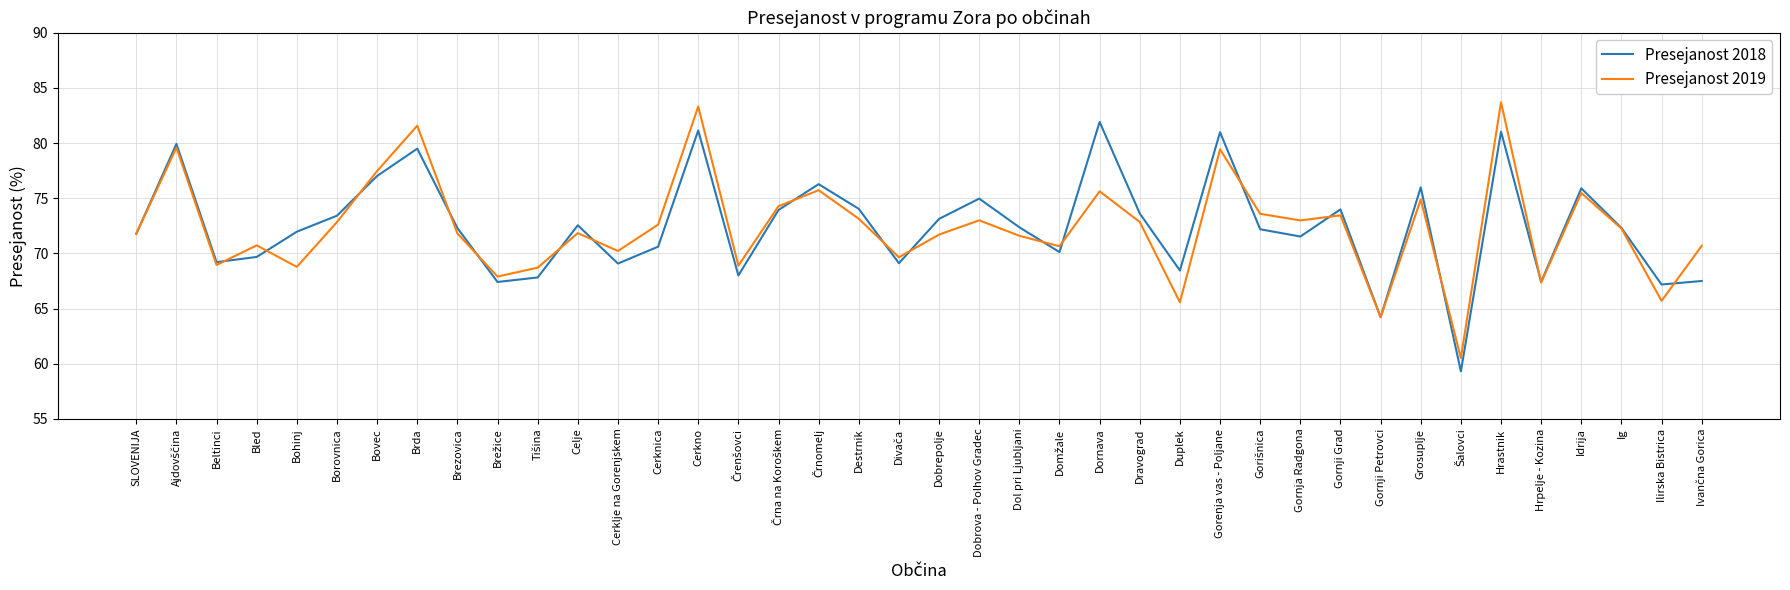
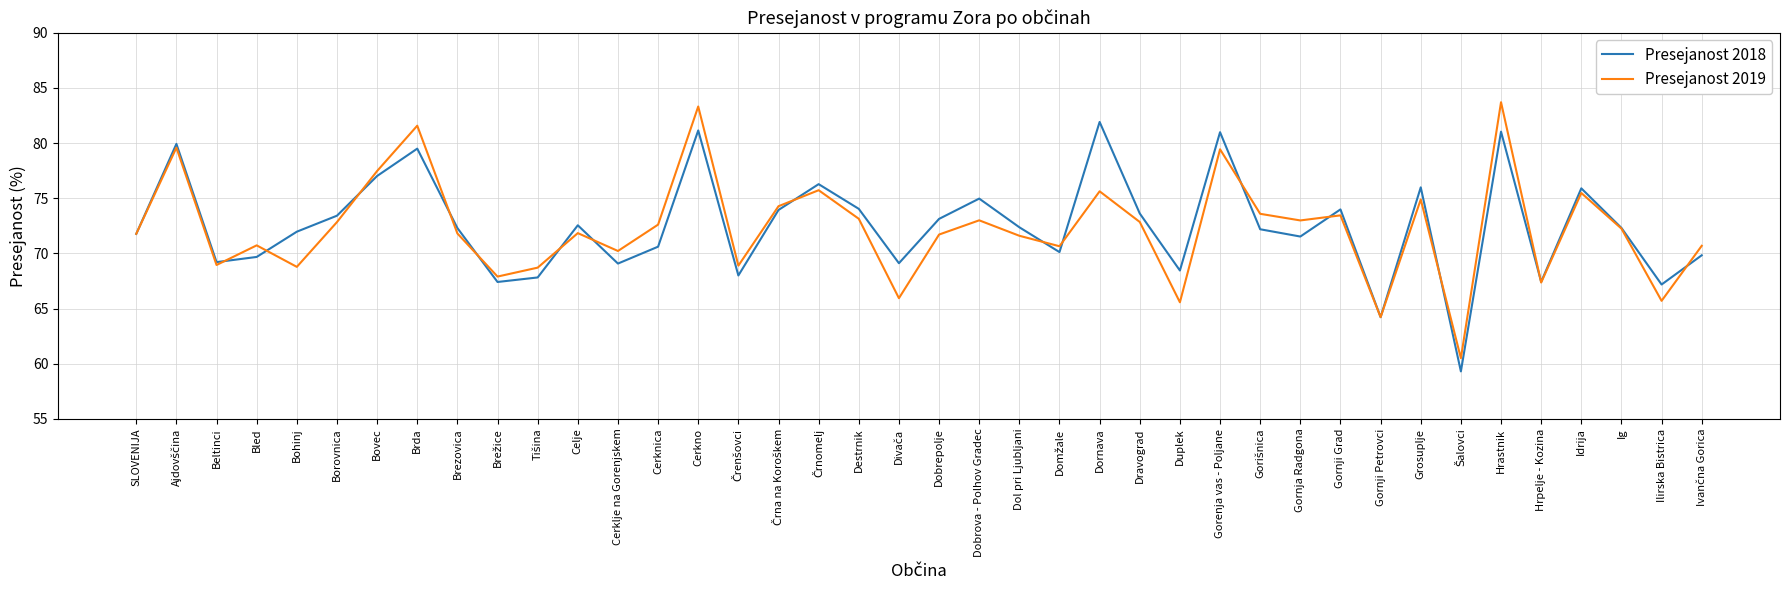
Presejanost 2019, Divača: 69.7 -> 65.9
Presejanost 2018, Ivančna Gorica: 67.5 -> 69.8
